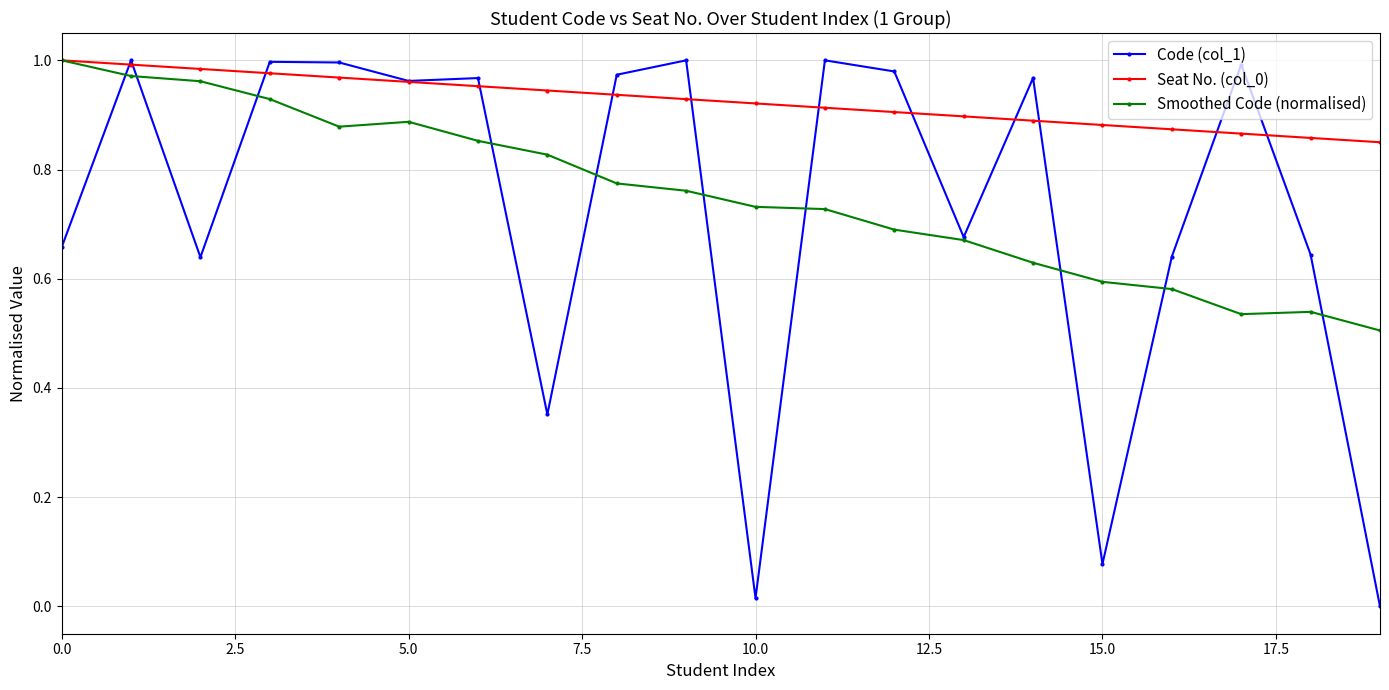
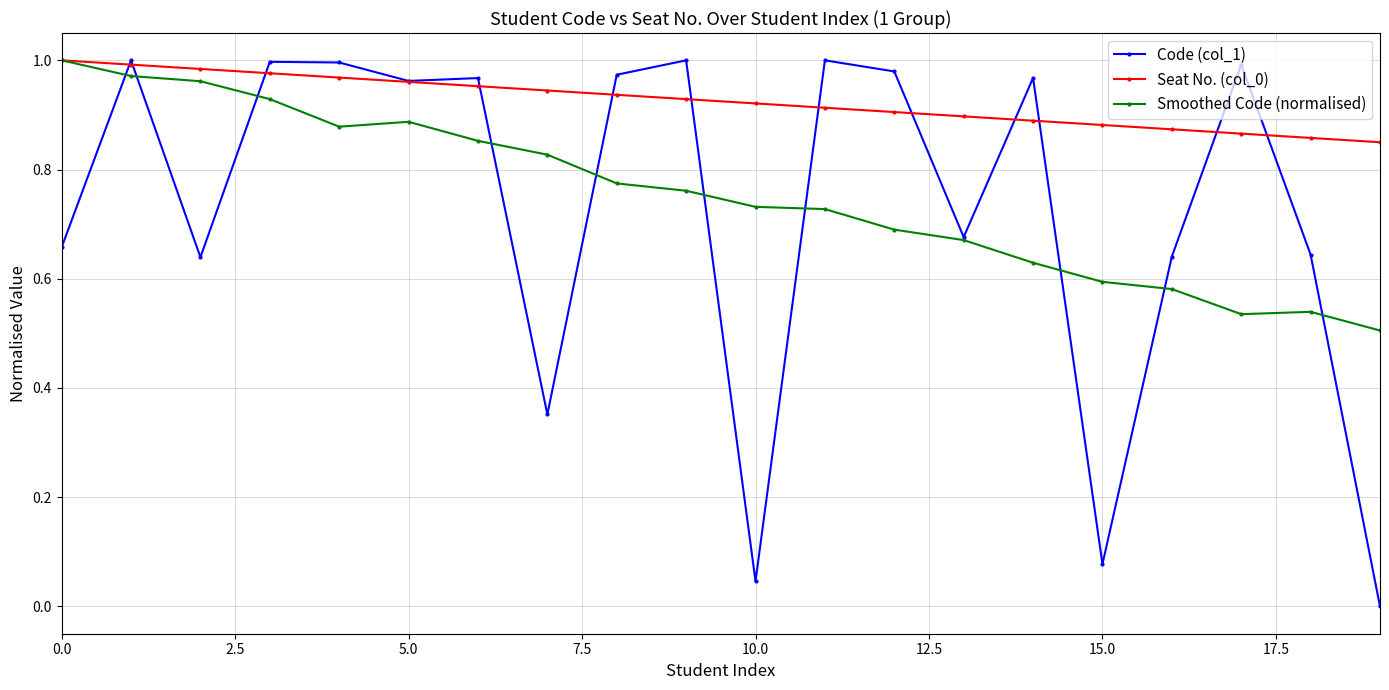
Code (col_1), 10.0: 0.02 -> 0.05
